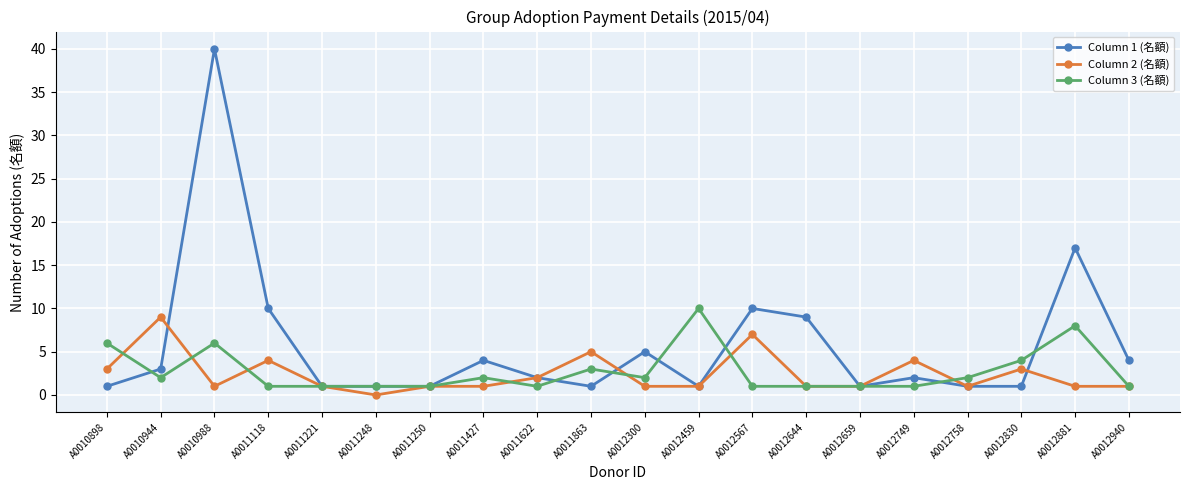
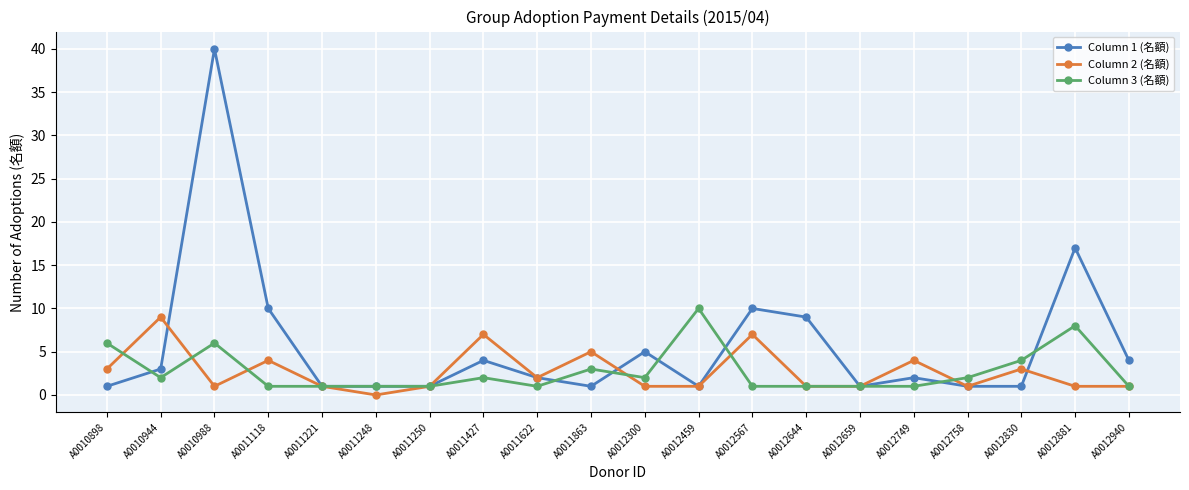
Column 2 (名額), A0011427: 1 -> 7
